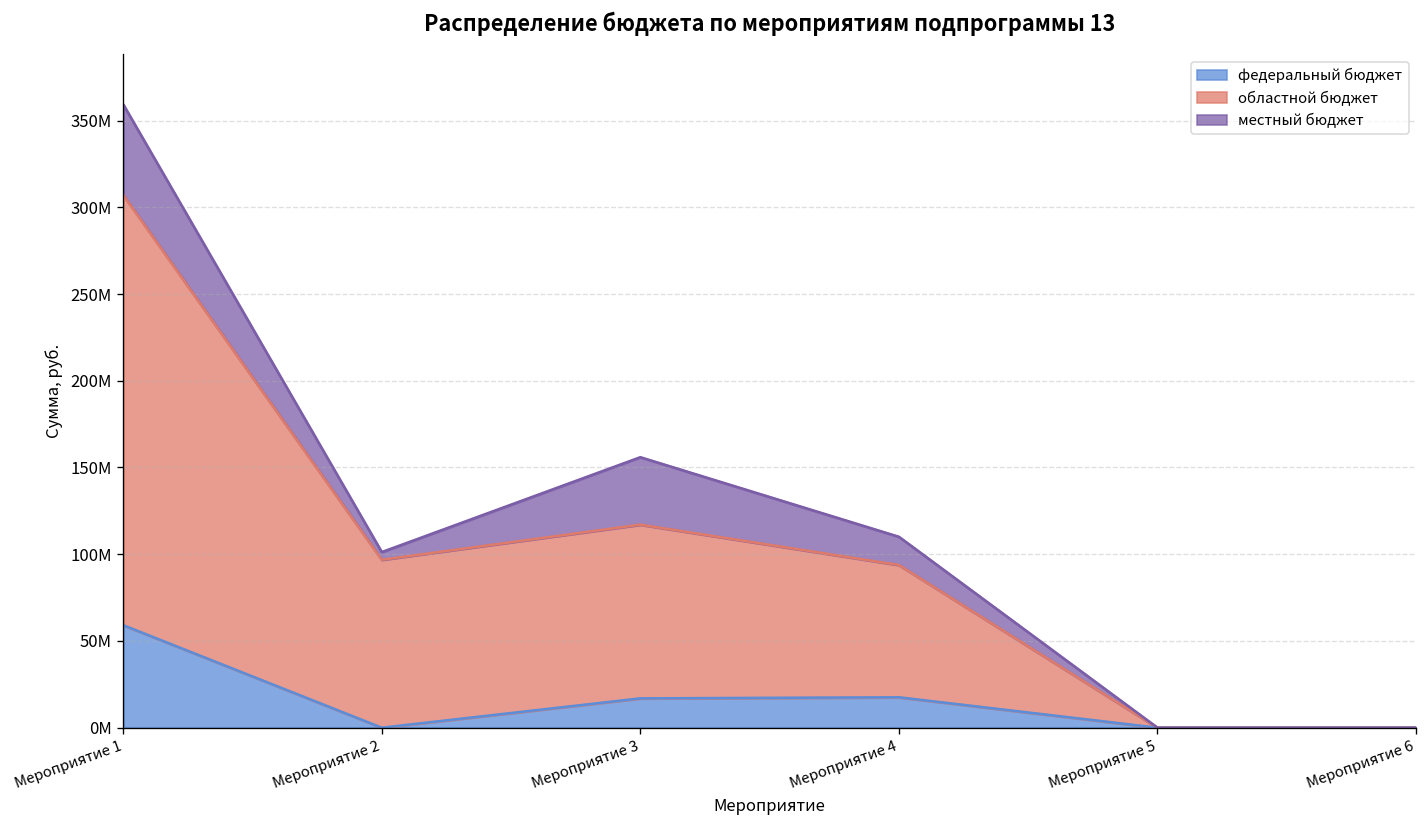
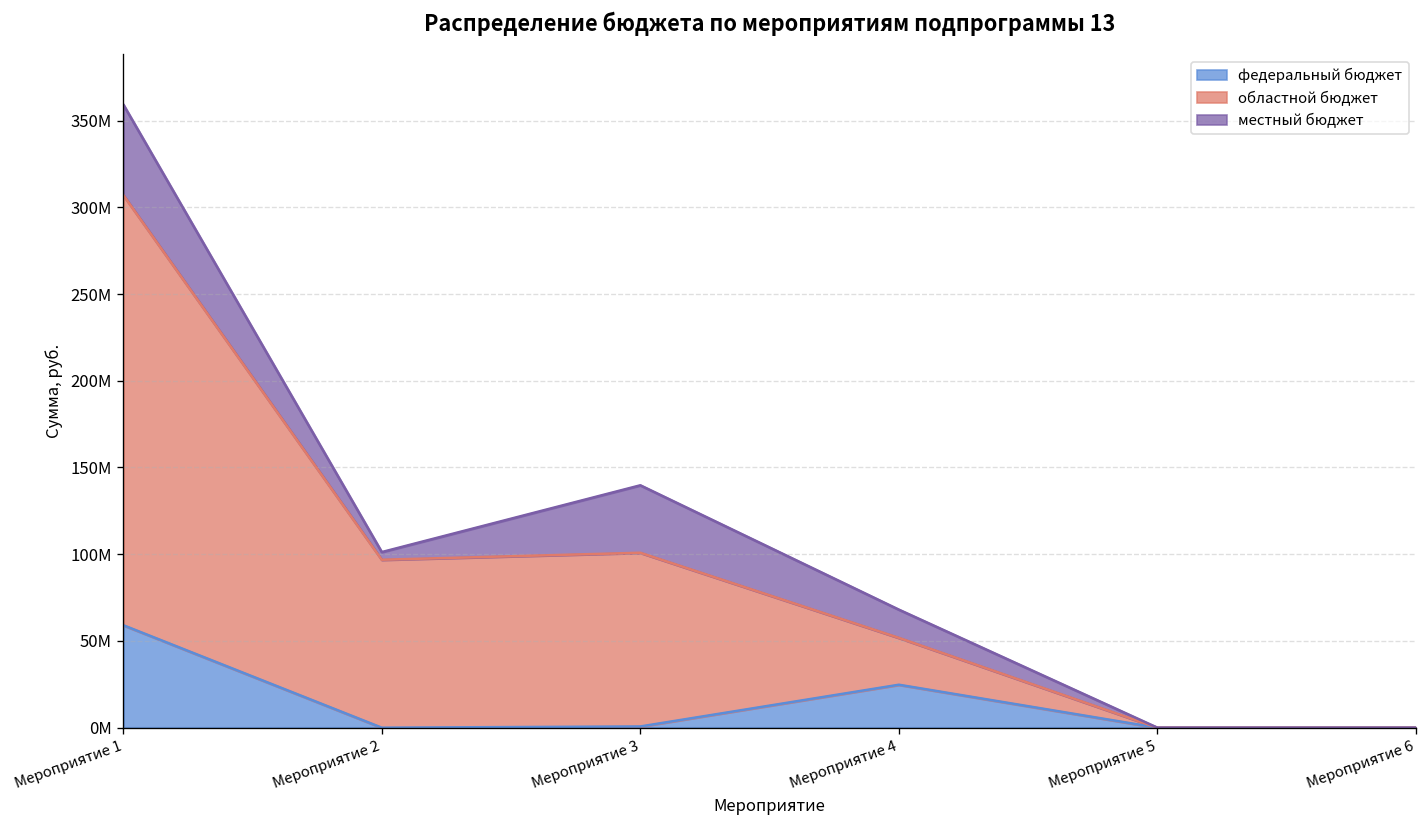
федеральный бюджет, Мероприятие 3: 17М -> 1М
федеральный бюджет, Мероприятие 4: 18М -> 25М
областной бюджет, Мероприятие 4: 76М -> 27М
